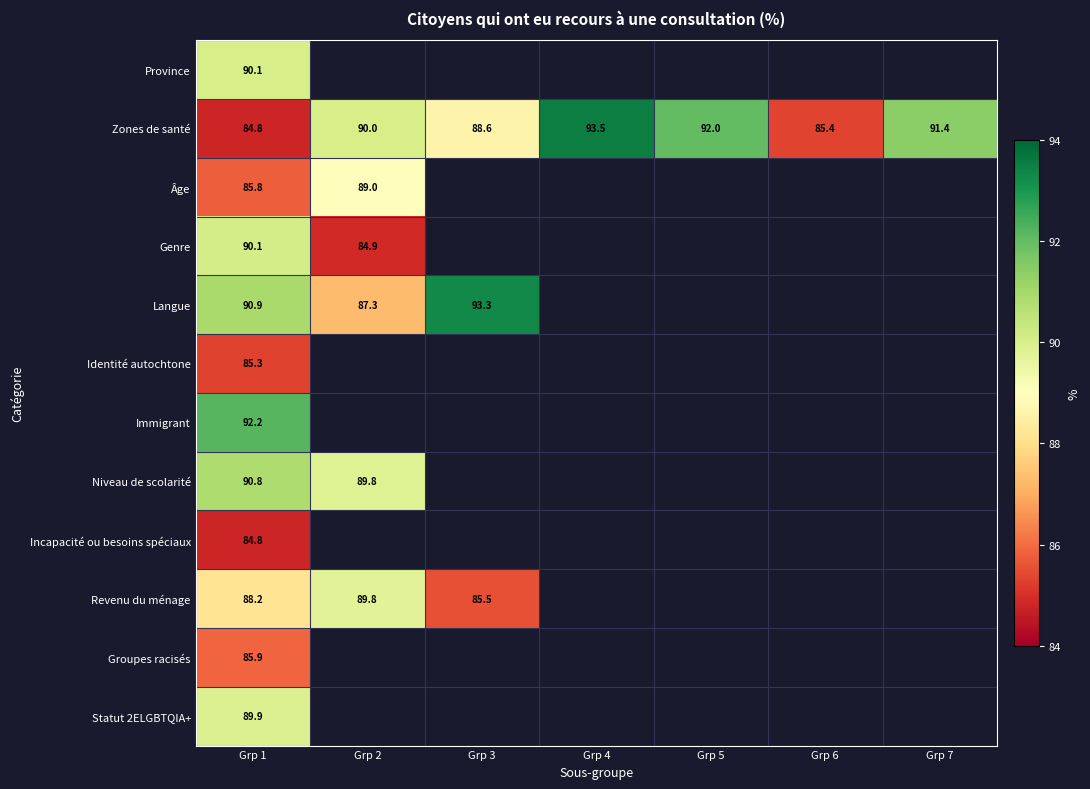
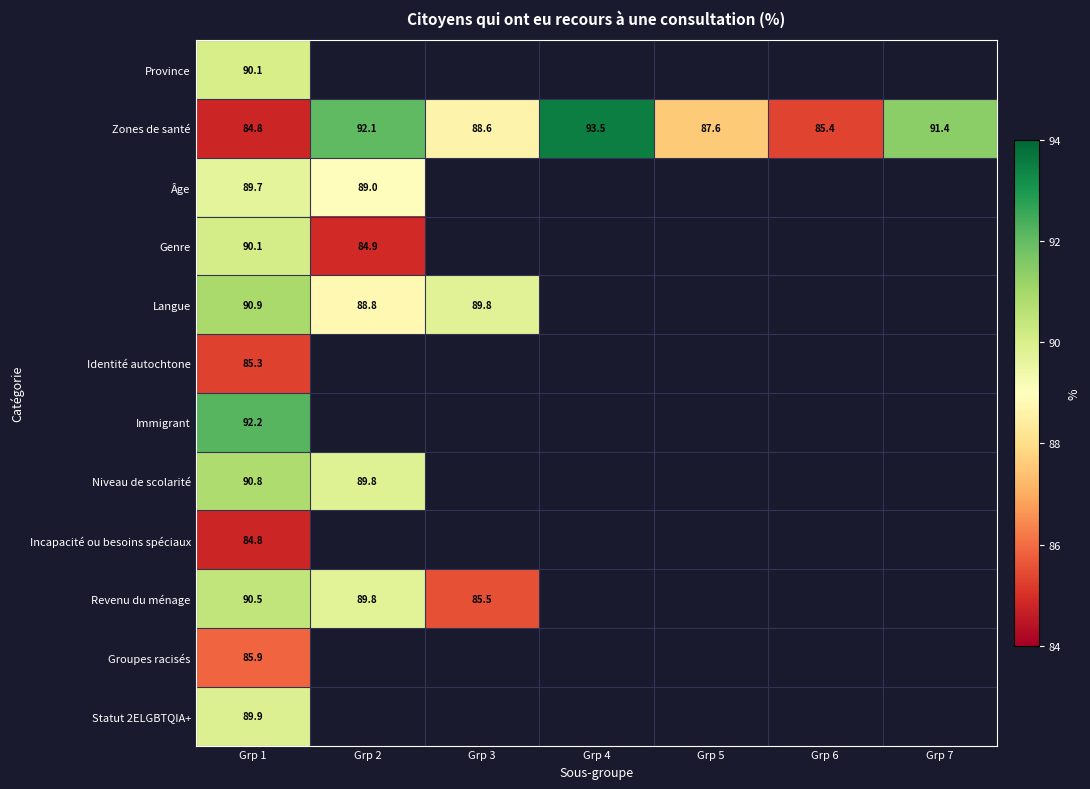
Zones de santé, Grp 2: 90.0 -> 92.1
Zones de santé, Grp 5: 92.0 -> 87.6
Âge, Grp 1: 85.8 -> 89.7
Langue, Grp 2: 87.3 -> 88.8
Langue, Grp 3: 93.3 -> 89.8
Revenu du ménage, Grp 1: 88.2 -> 90.5
